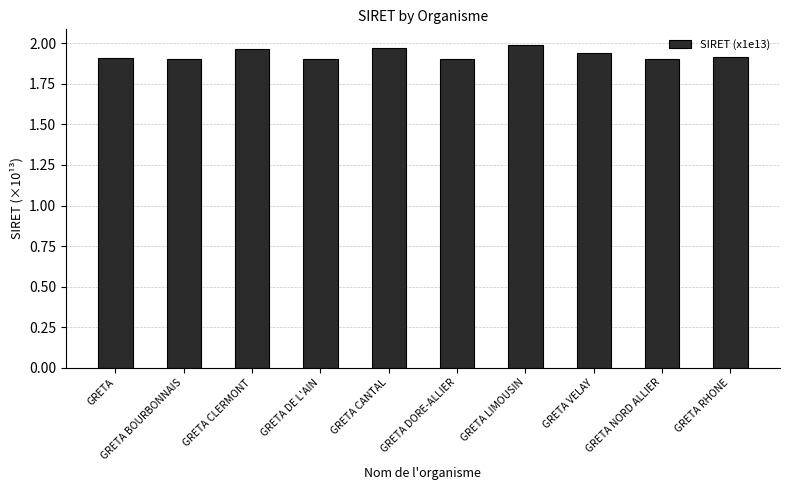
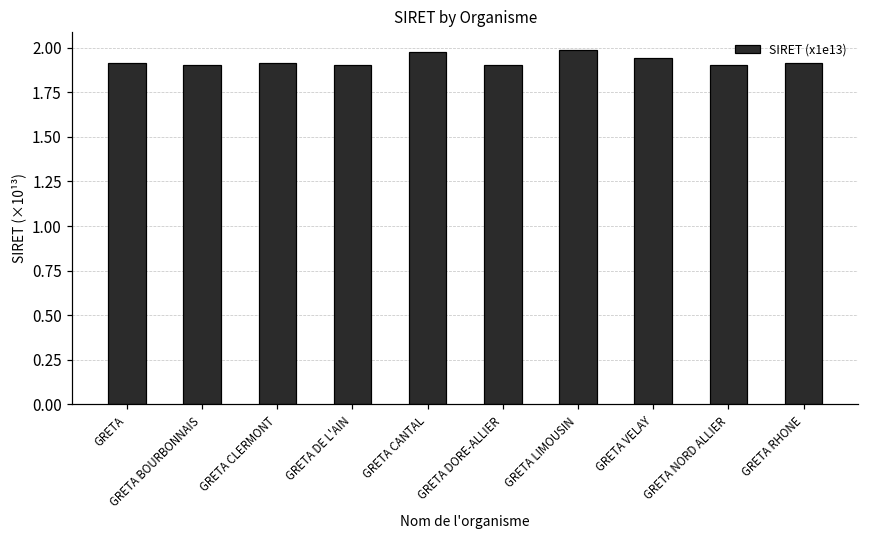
GRETA CLERMONT: 1.96 -> 1.91
